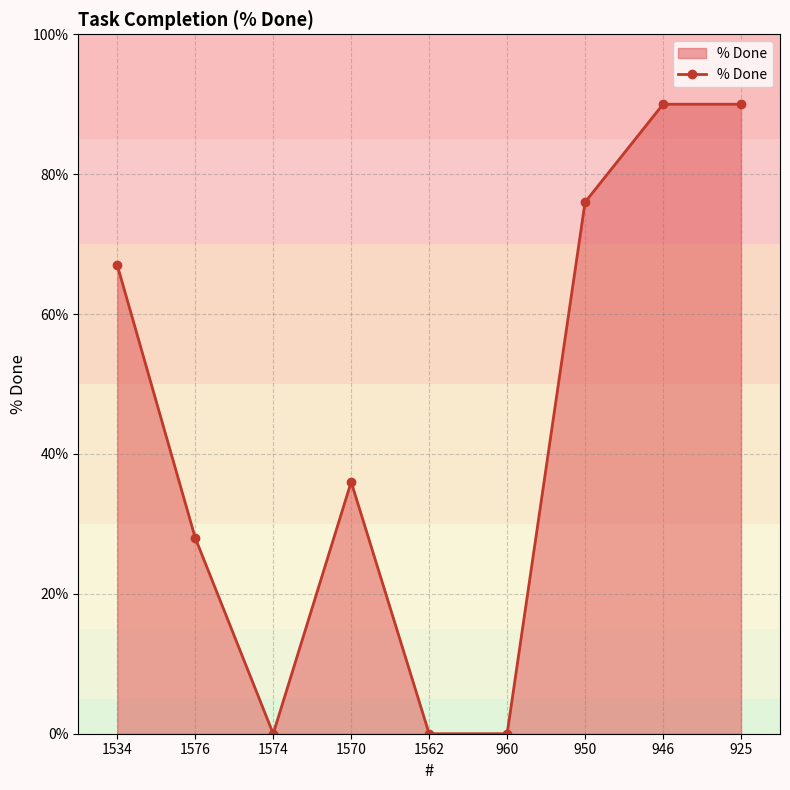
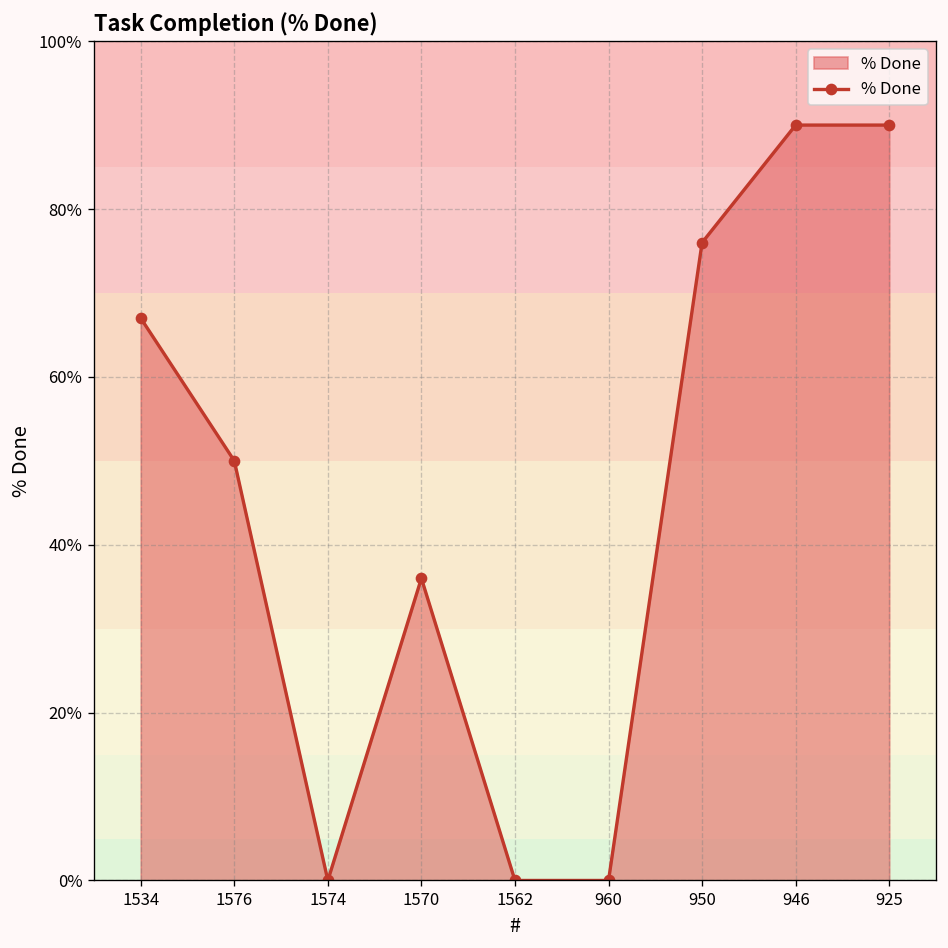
1576: 28% -> 50%
